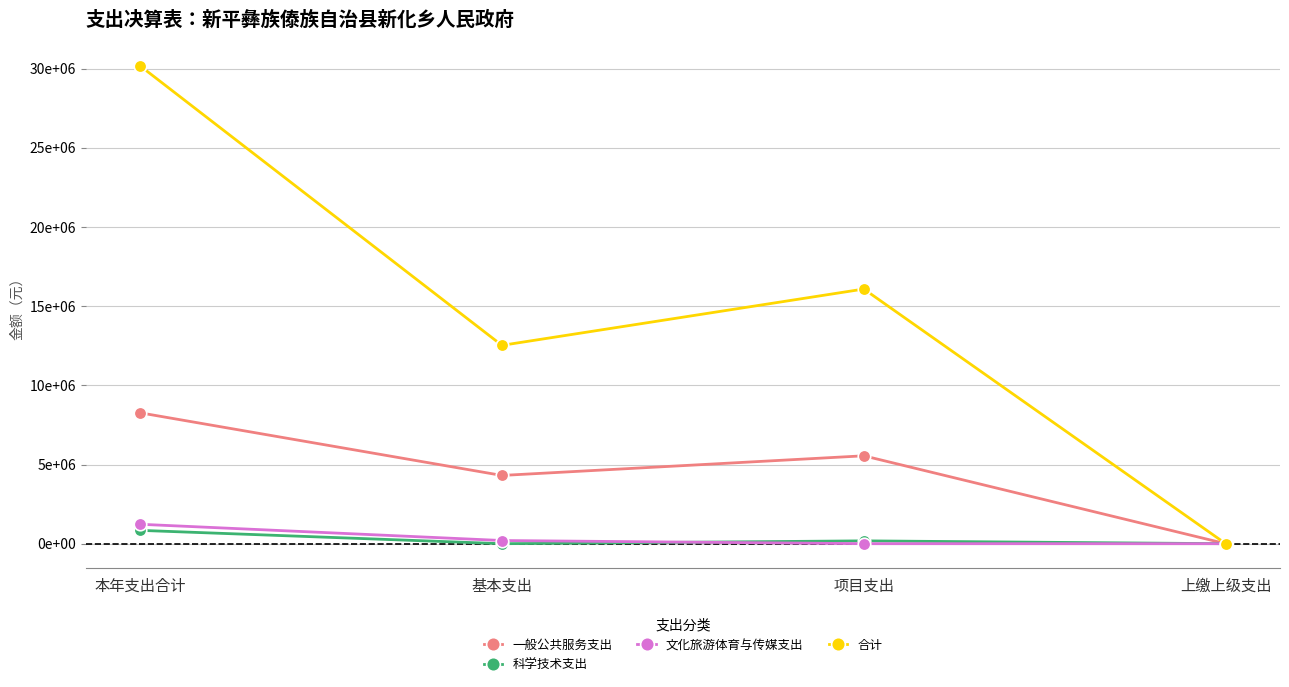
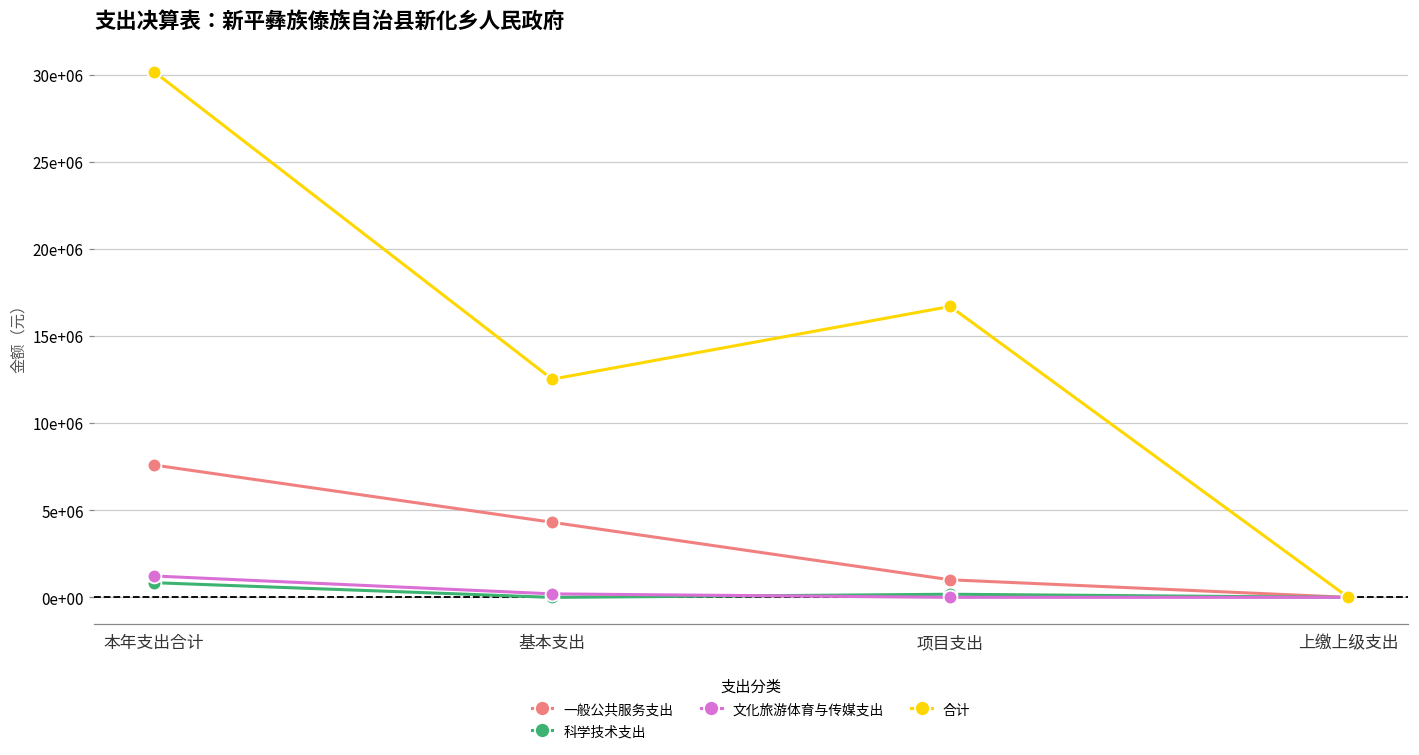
一般公共服务支出, 本年支出合计: 8300000 -> 7600000
一般公共服务支出, 项目支出: 5600000 -> 1000000
合计, 项目支出: 16100000 -> 16700000
